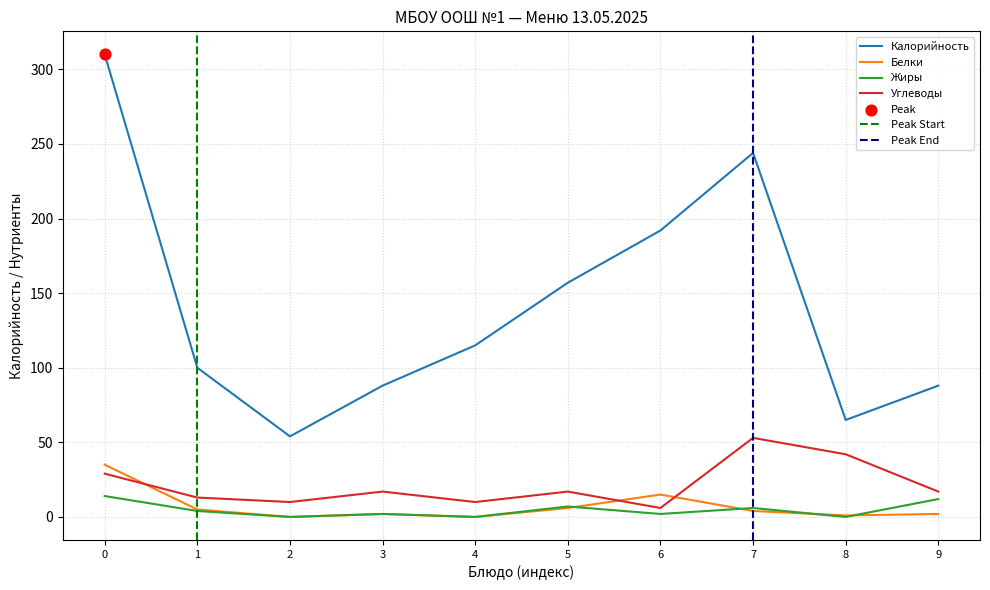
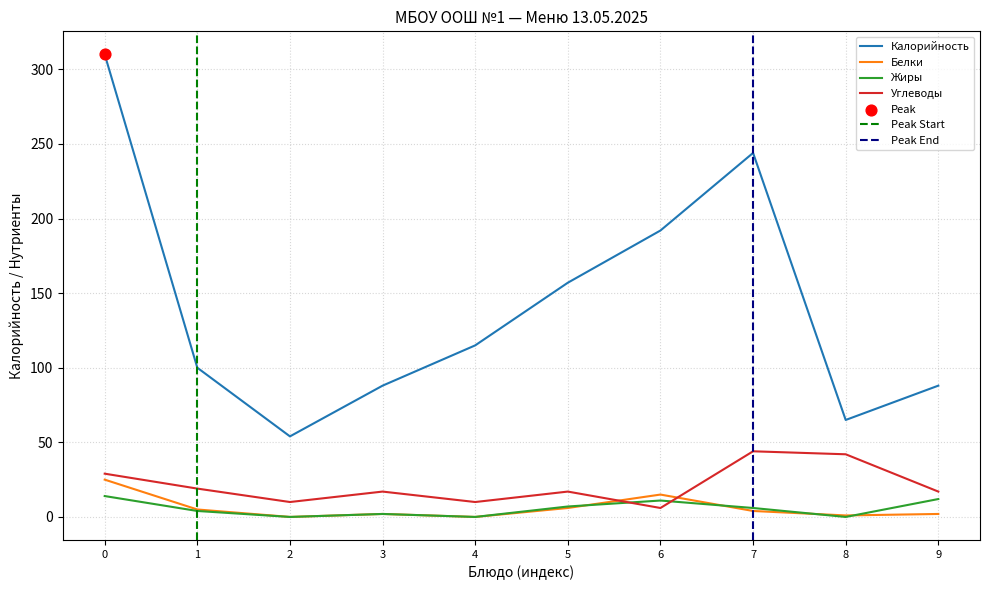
Белки, 0: 35 -> 25
Углеводы, 1: 13 -> 19
Жиры, 6: 2 -> 11
Углеводы, 7: 53 -> 44
